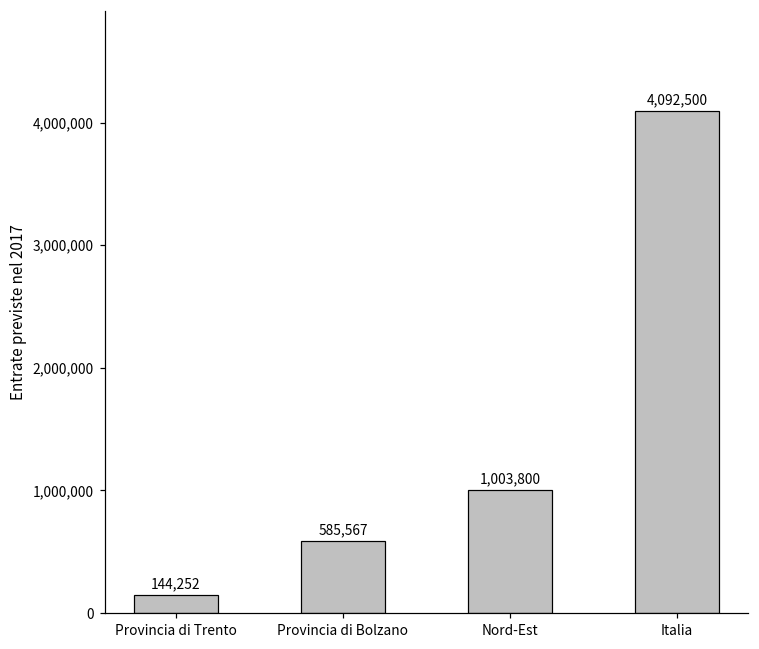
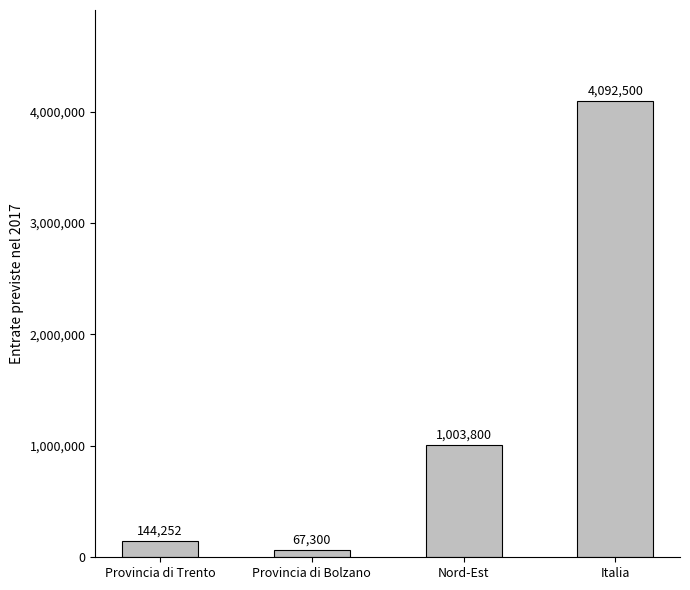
Provincia di Bolzano: 585,567 -> 67,300
